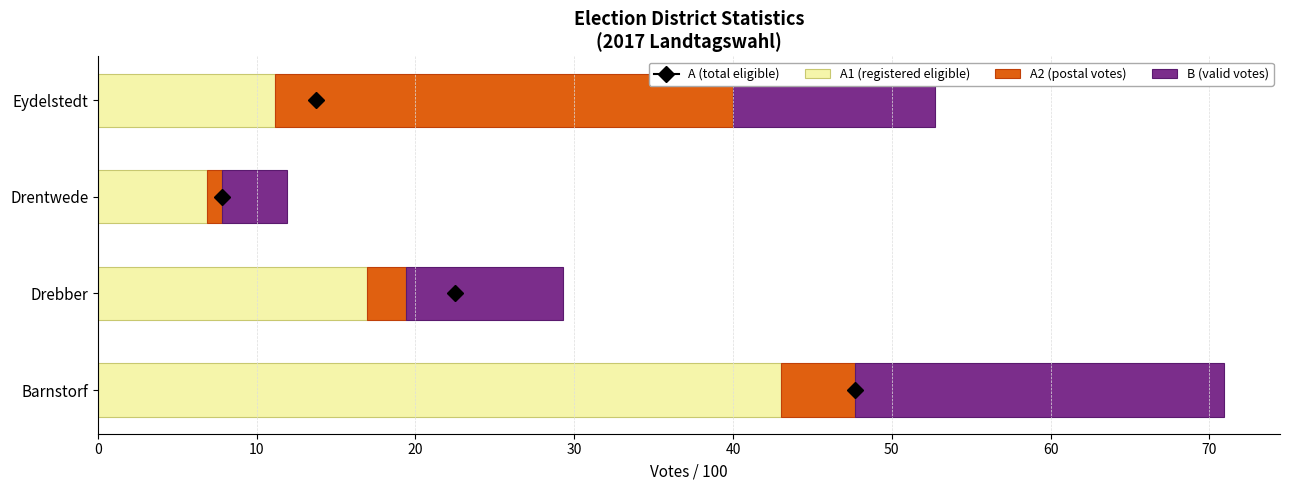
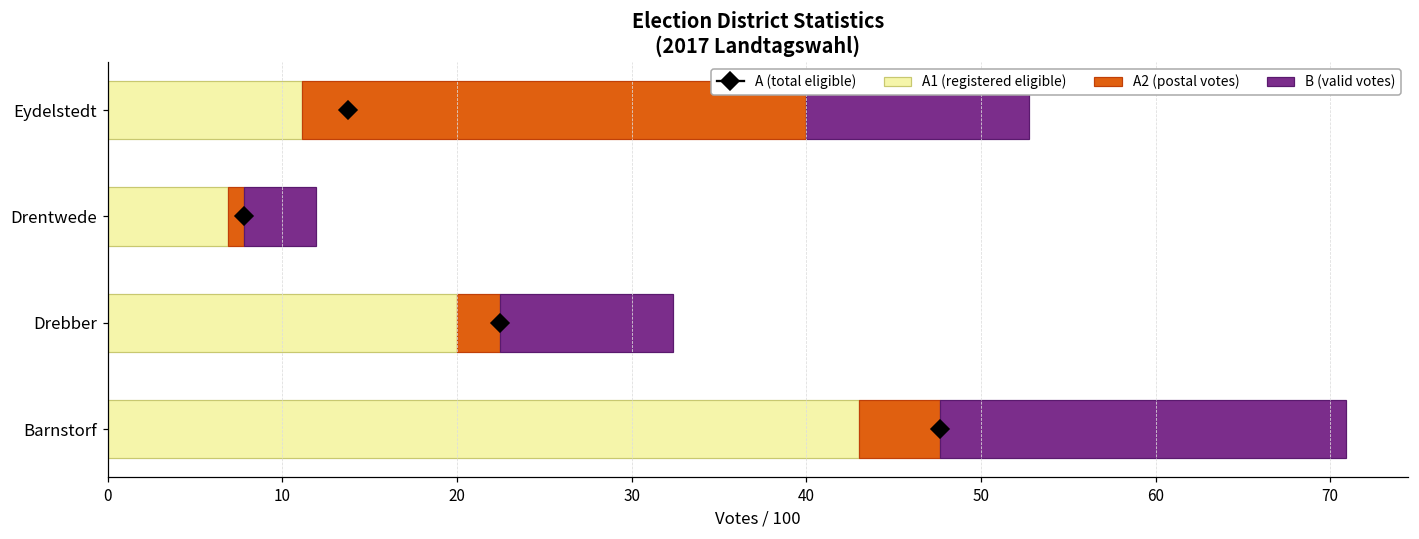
A1 (registered eligible), Drebber: 16.9 -> 20.0
